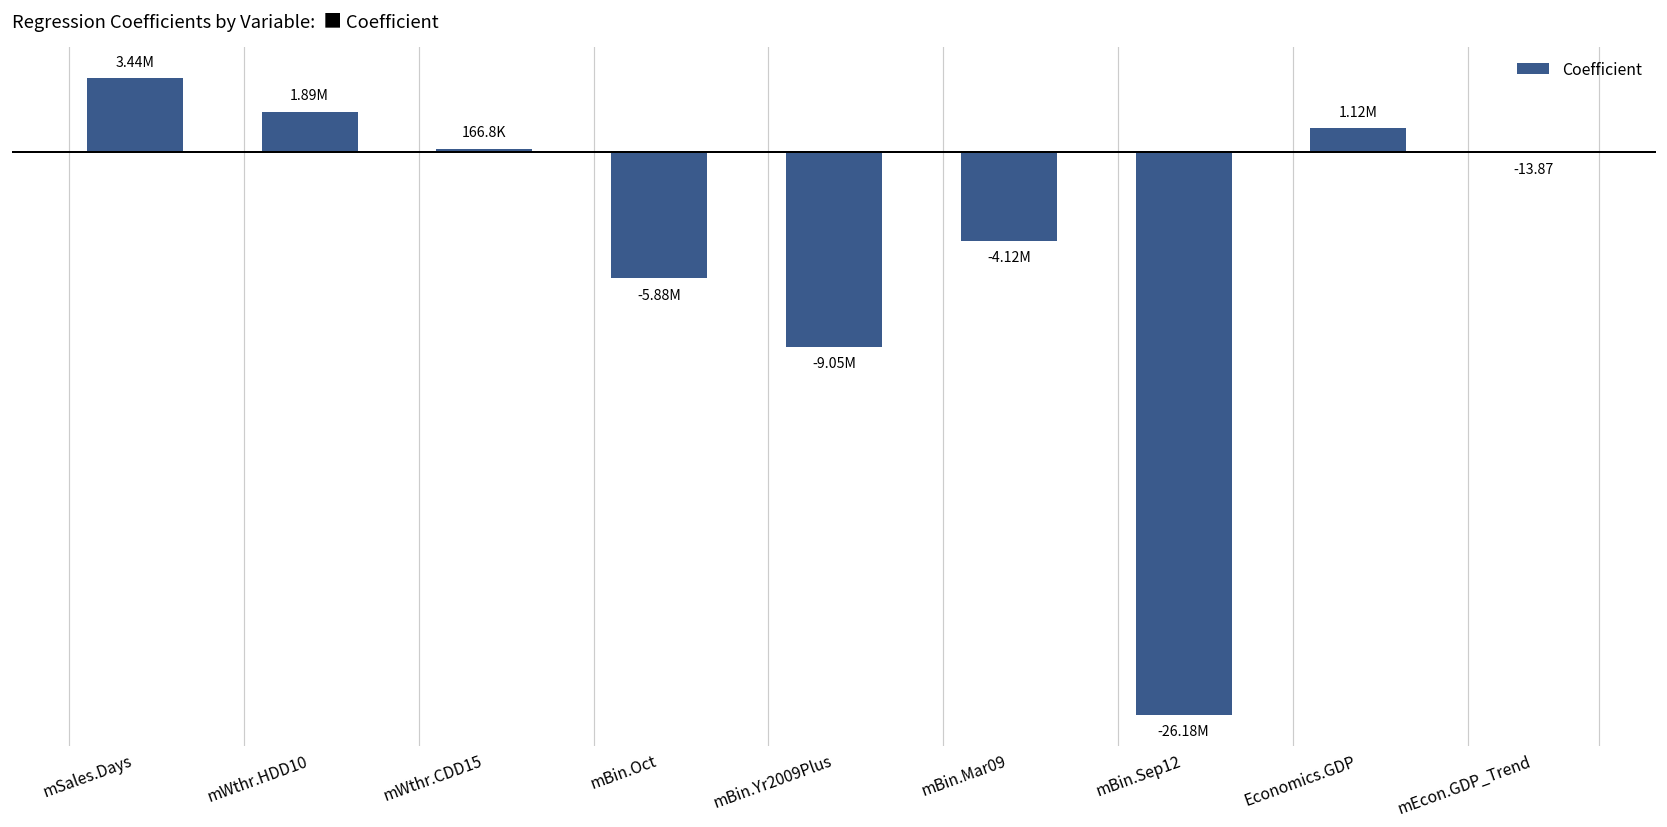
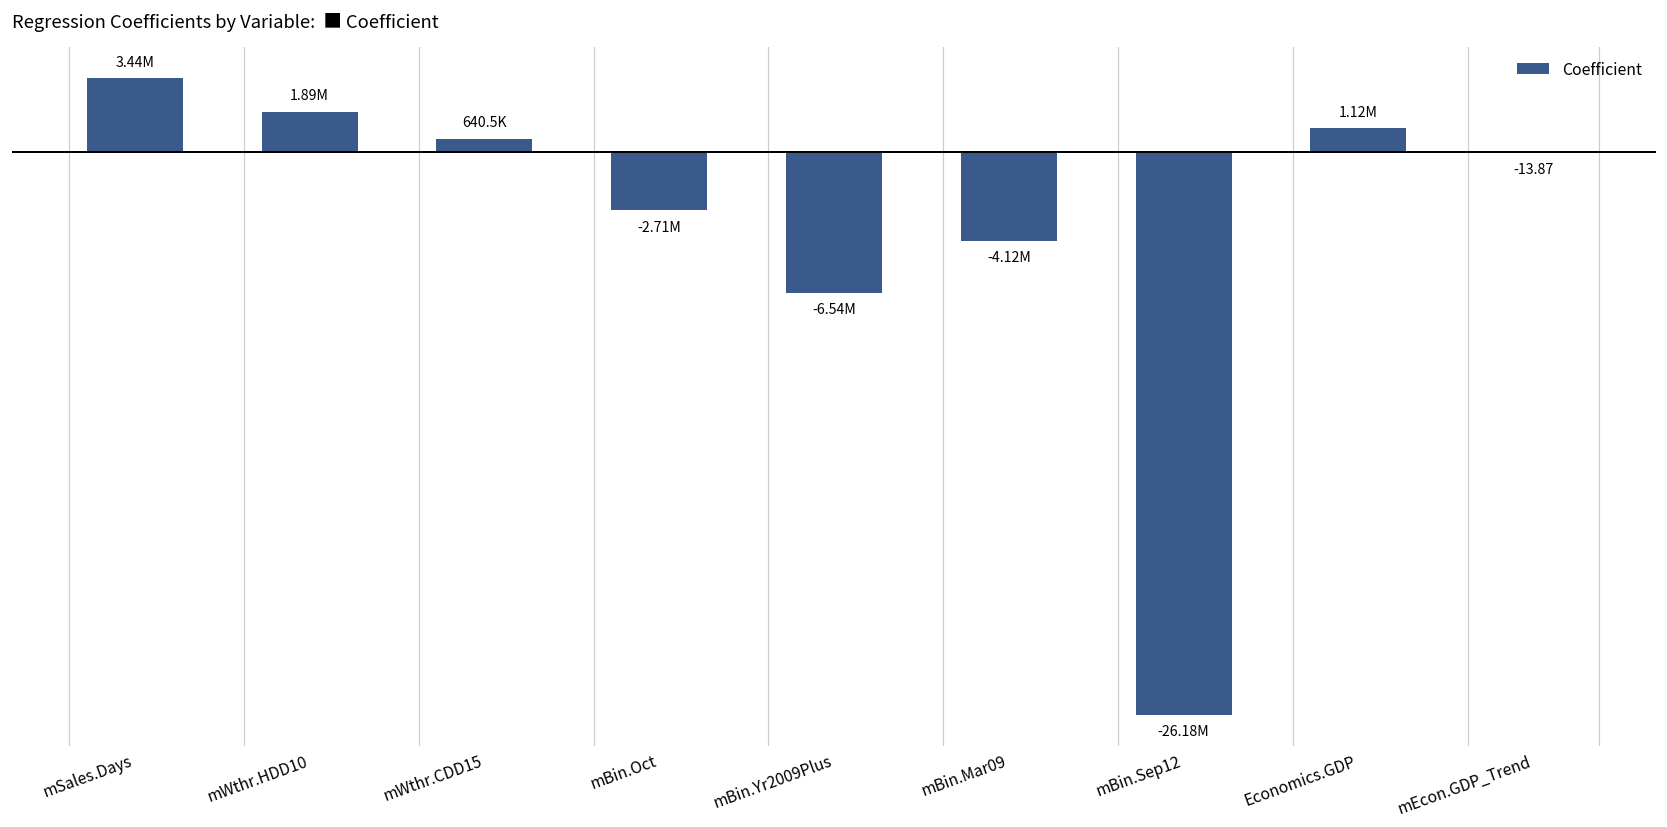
mWthr.CDD15: 166.8K -> 640.5K
mBin.Oct: -5.88M -> -2.71M
mBin.Yr2009Plus: -9.05M -> -6.54M
